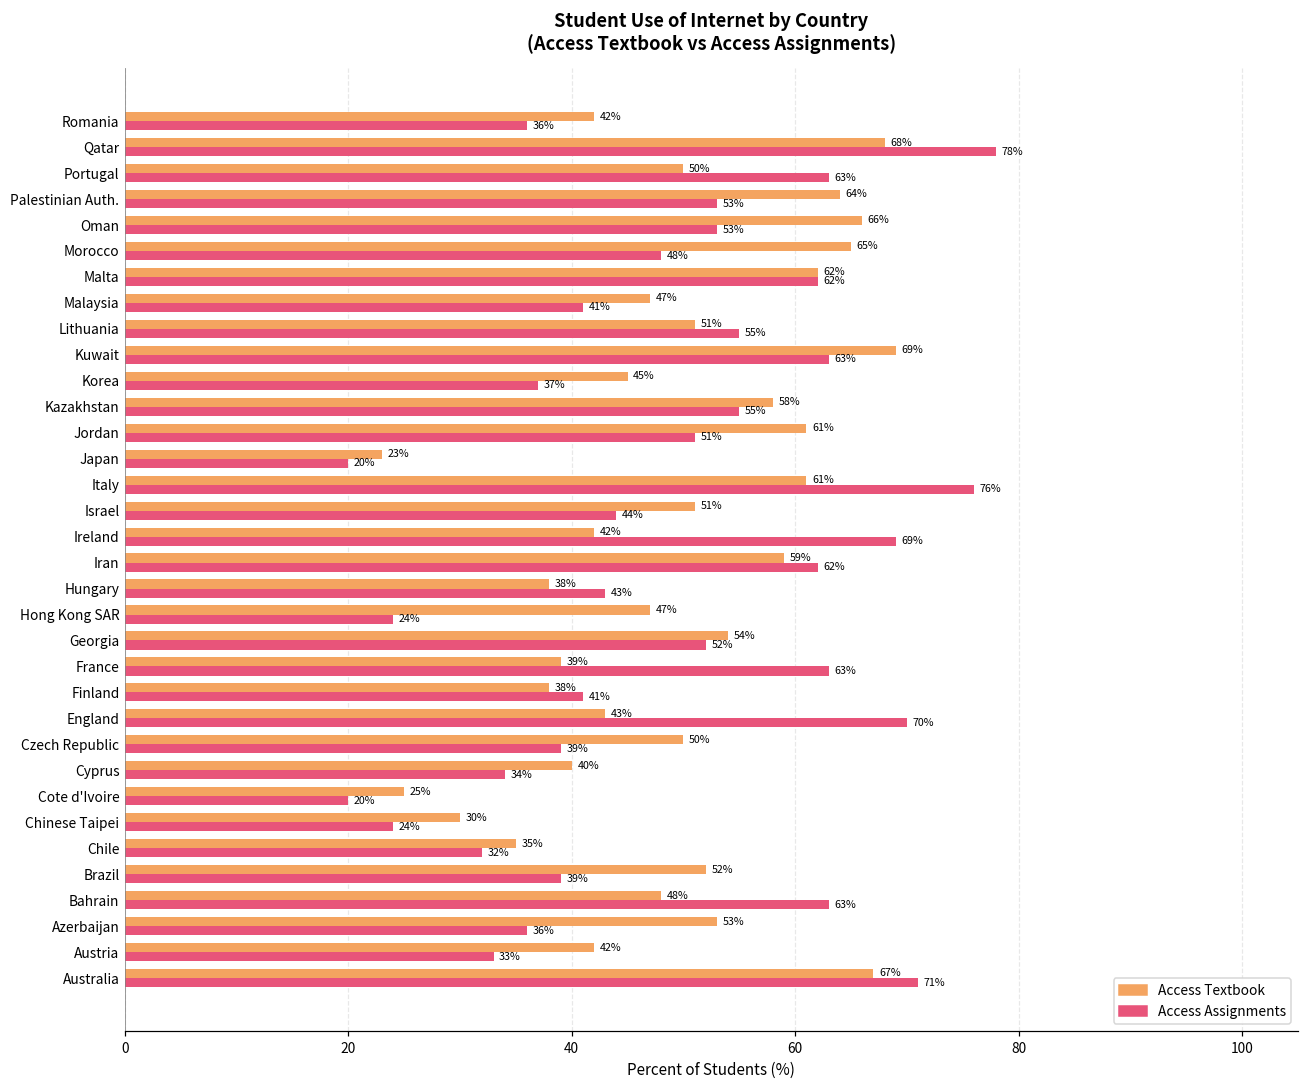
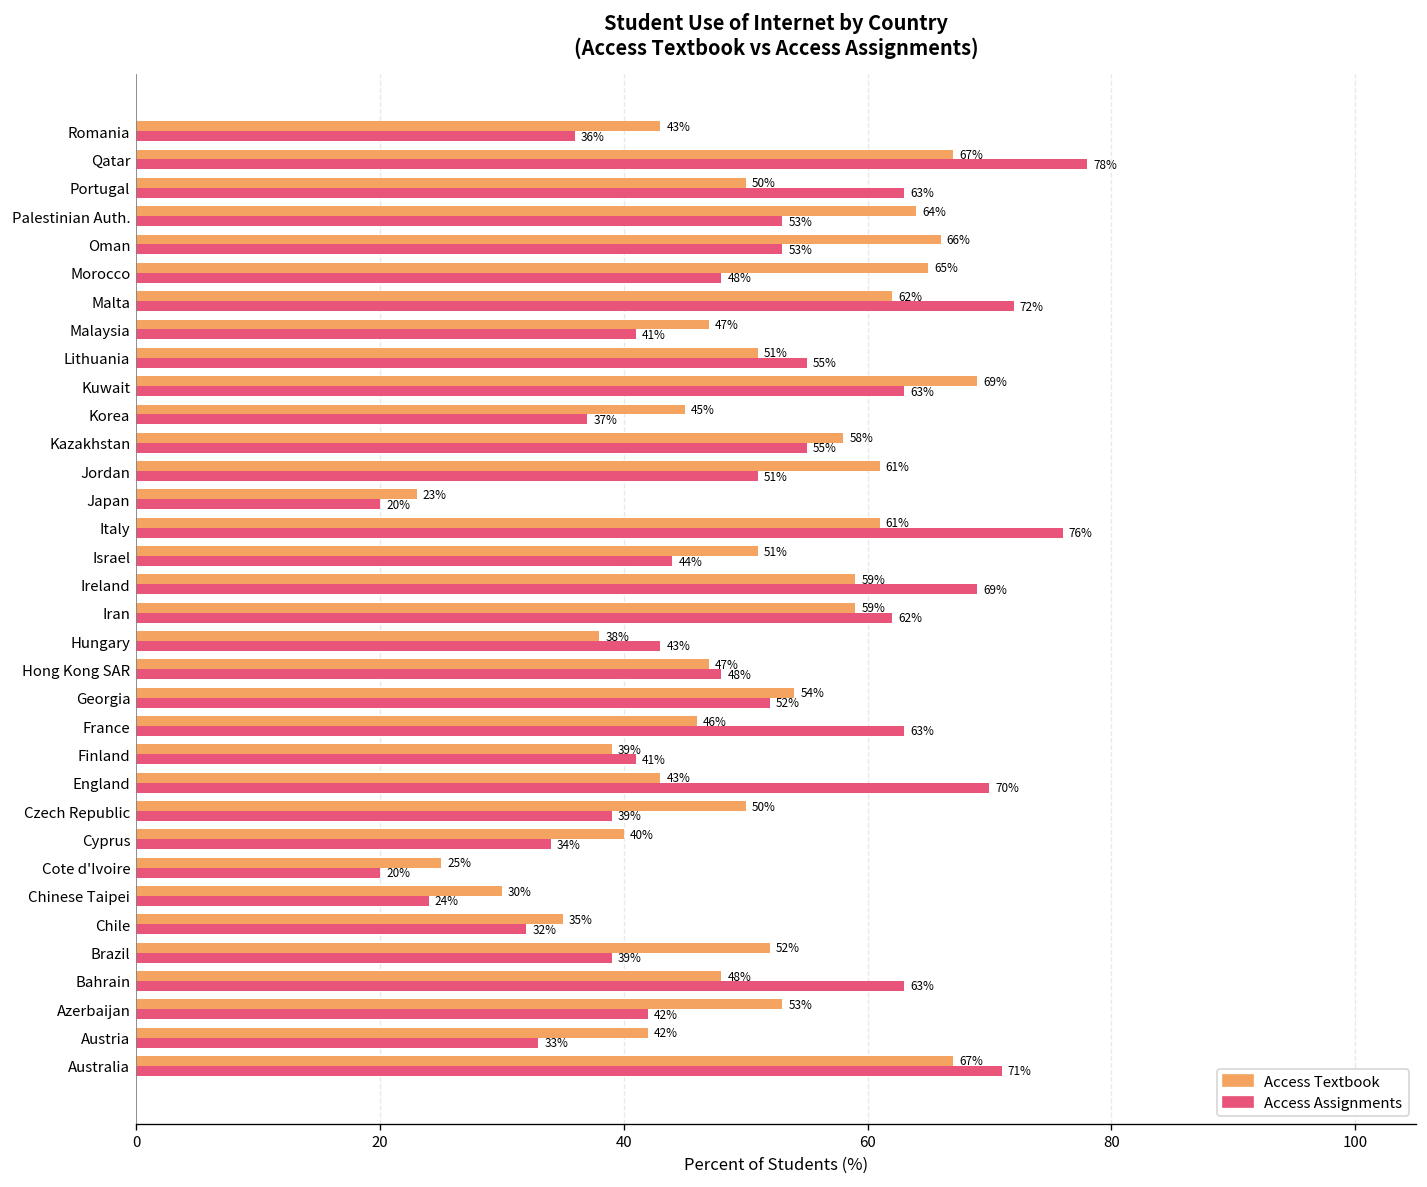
Access Textbook, Romania: 42% -> 43%
Access Textbook, Qatar: 68% -> 67%
Access Assignments, Malta: 62% -> 72%
Access Textbook, Ireland: 42% -> 59%
Access Assignments, Hong Kong SAR: 24% -> 48%
Access Textbook, France: 39% -> 46%
Access Textbook, Finland: 38% -> 39%
Access Assignments, Azerbaijan: 36% -> 42%
